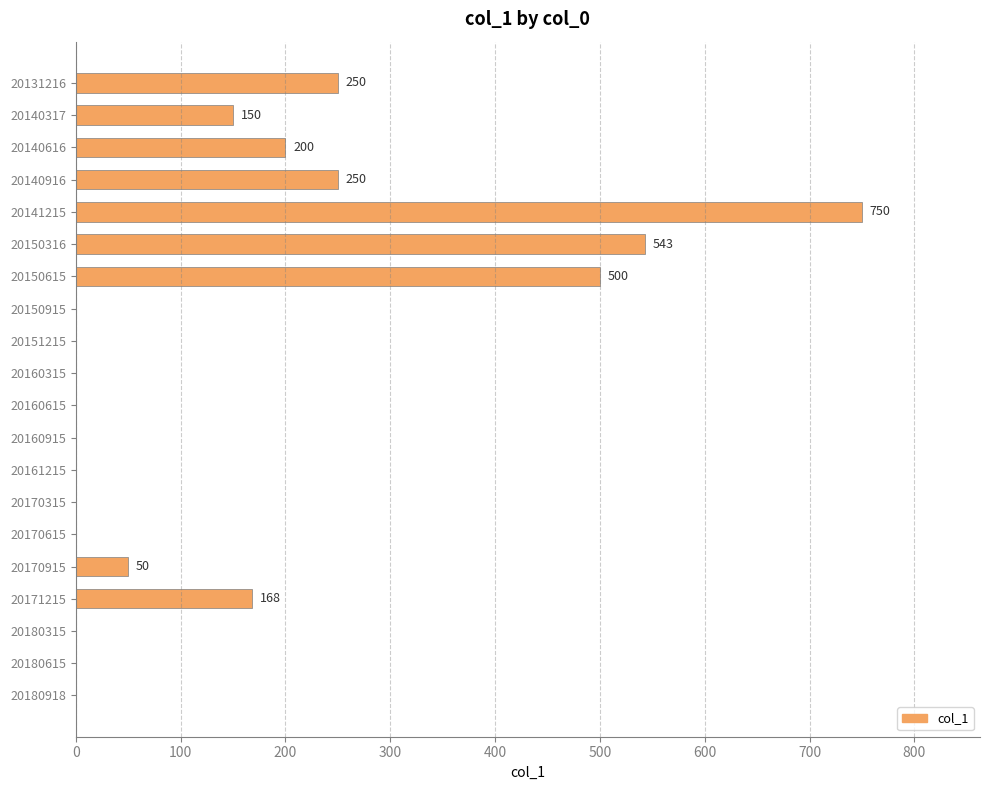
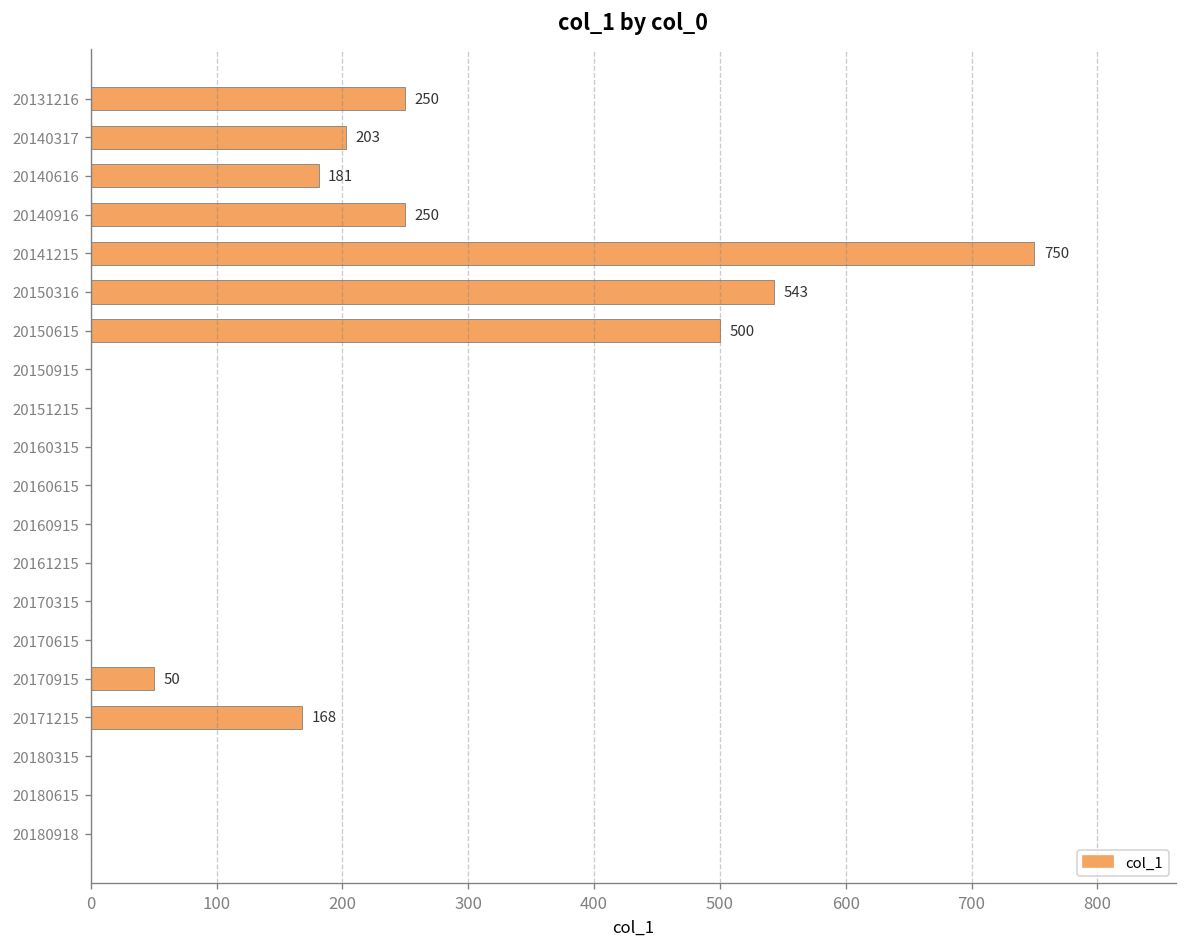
20140317: 150 -> 203
20140616: 200 -> 181
